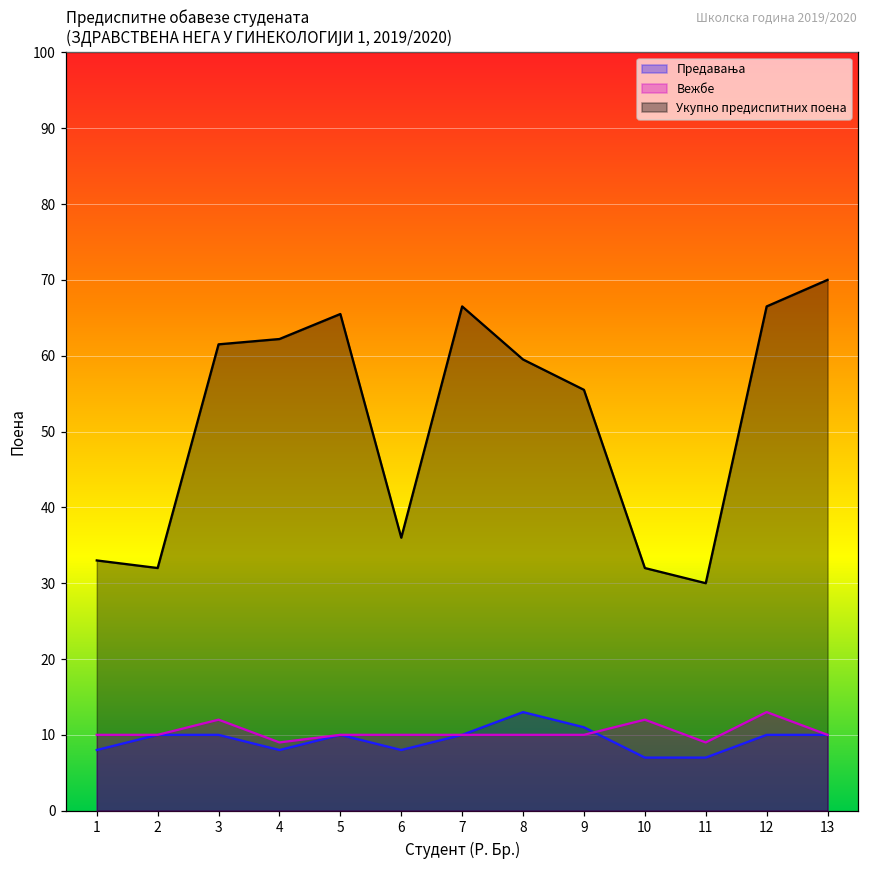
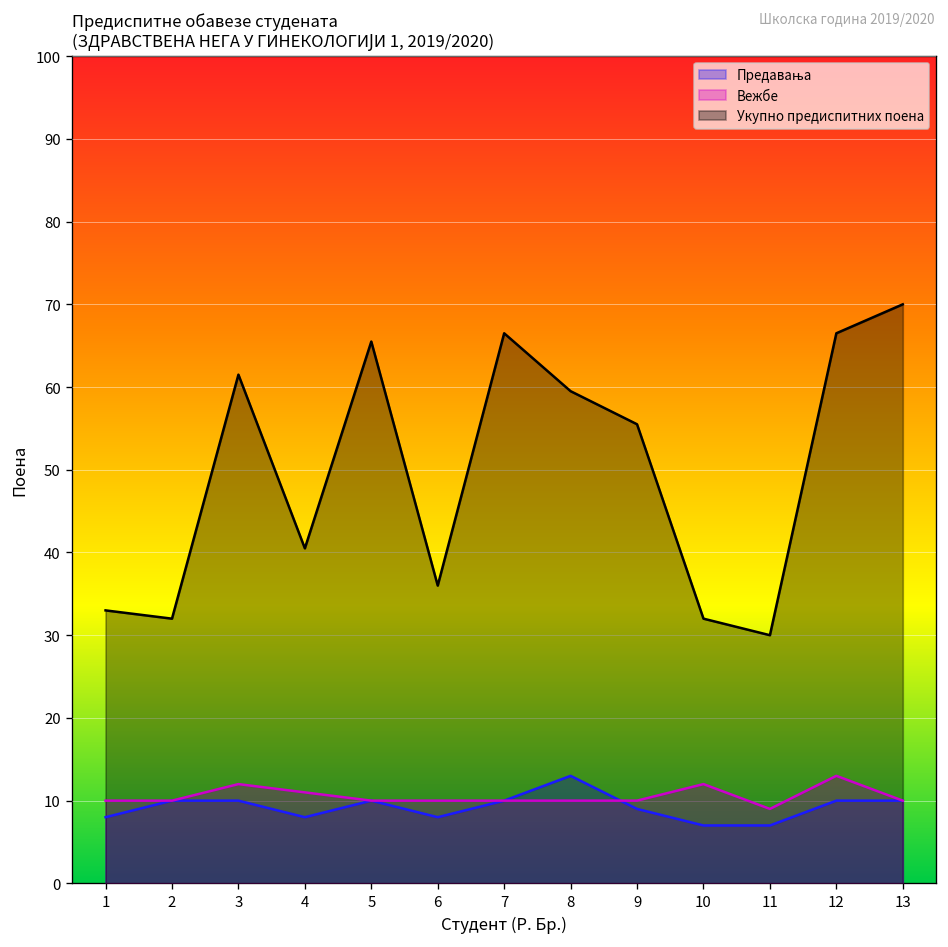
Вежбе, 4: 9 -> 11
Укупно предиспитних поена, 4: 62 -> 41
Предавања, 9: 11 -> 9
